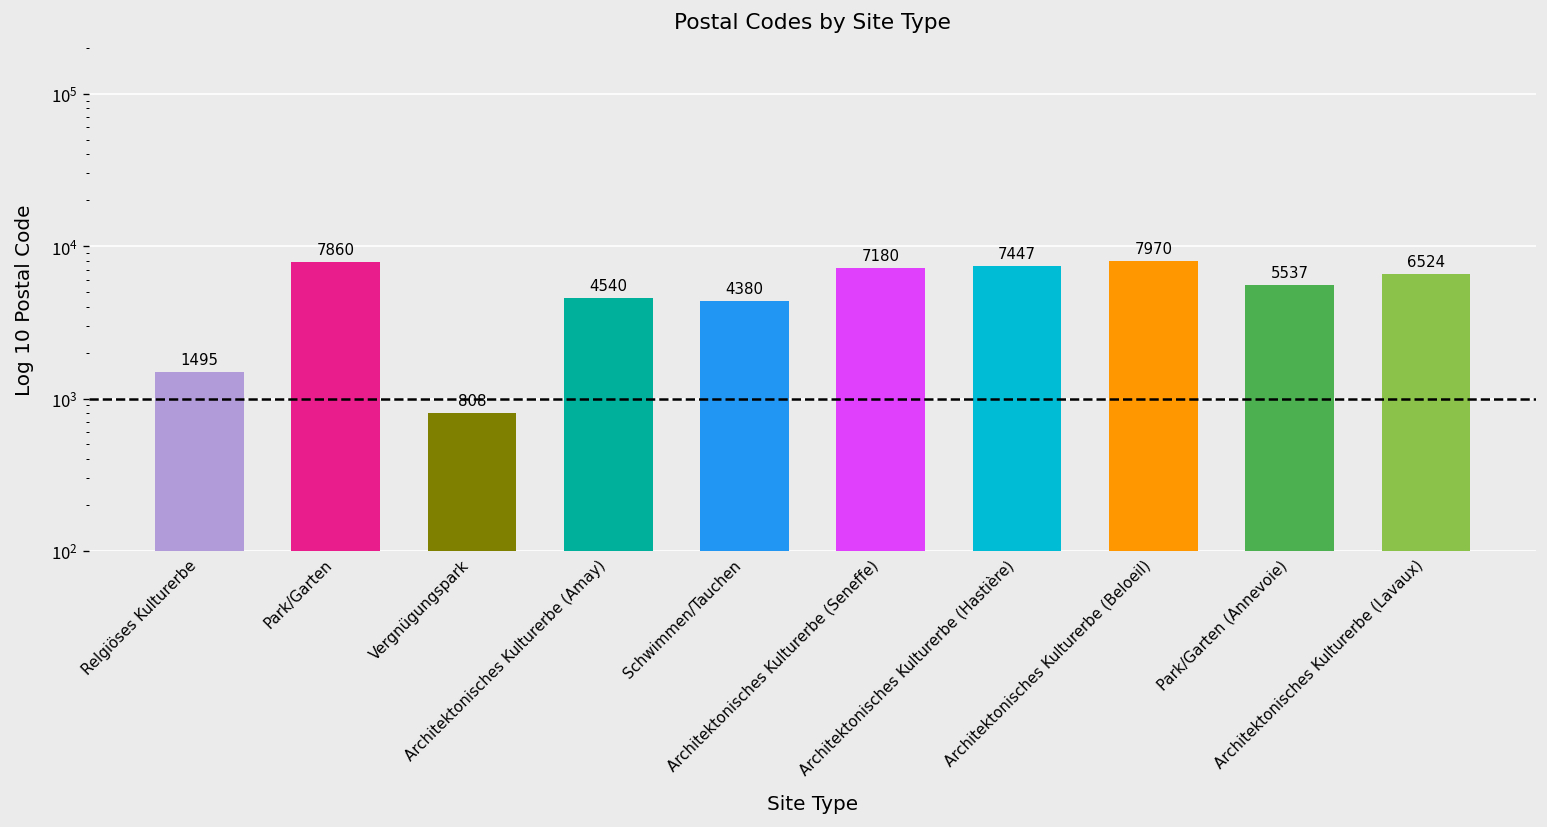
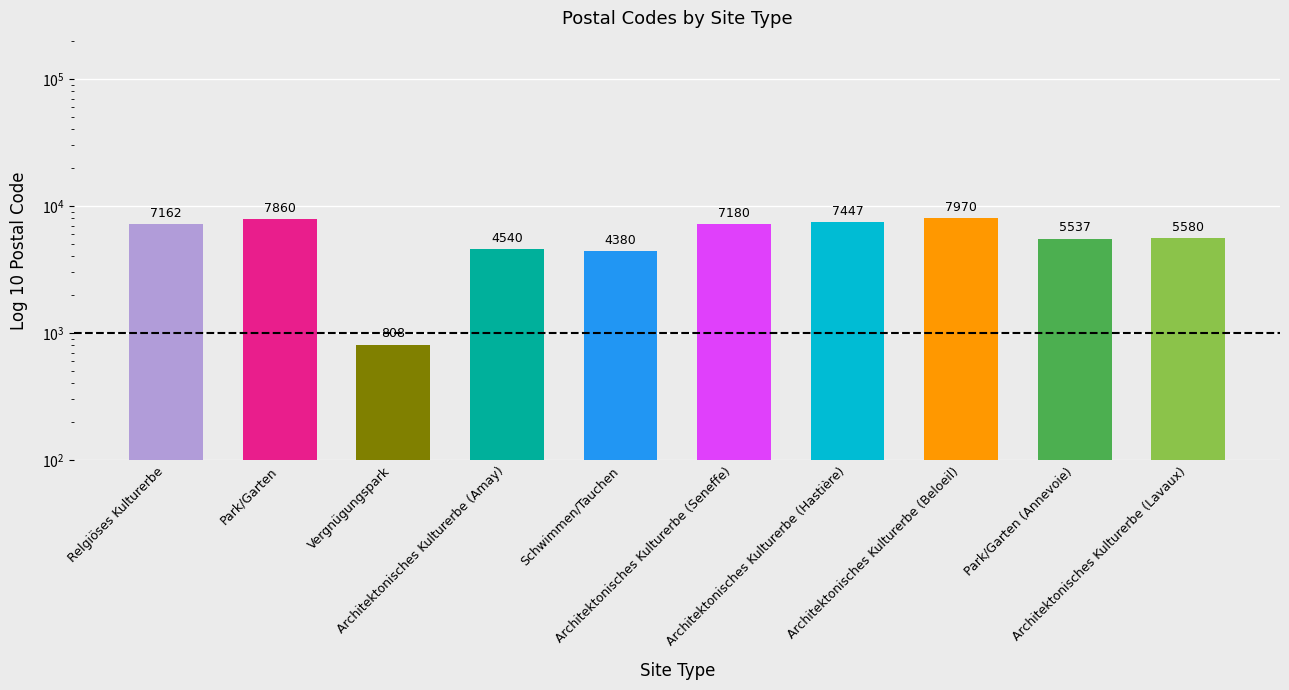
Relgiöses Kulturerbe: 1495 -> 7162
Architektonisches Kulturerbe (Lavaux): 6524 -> 5580
